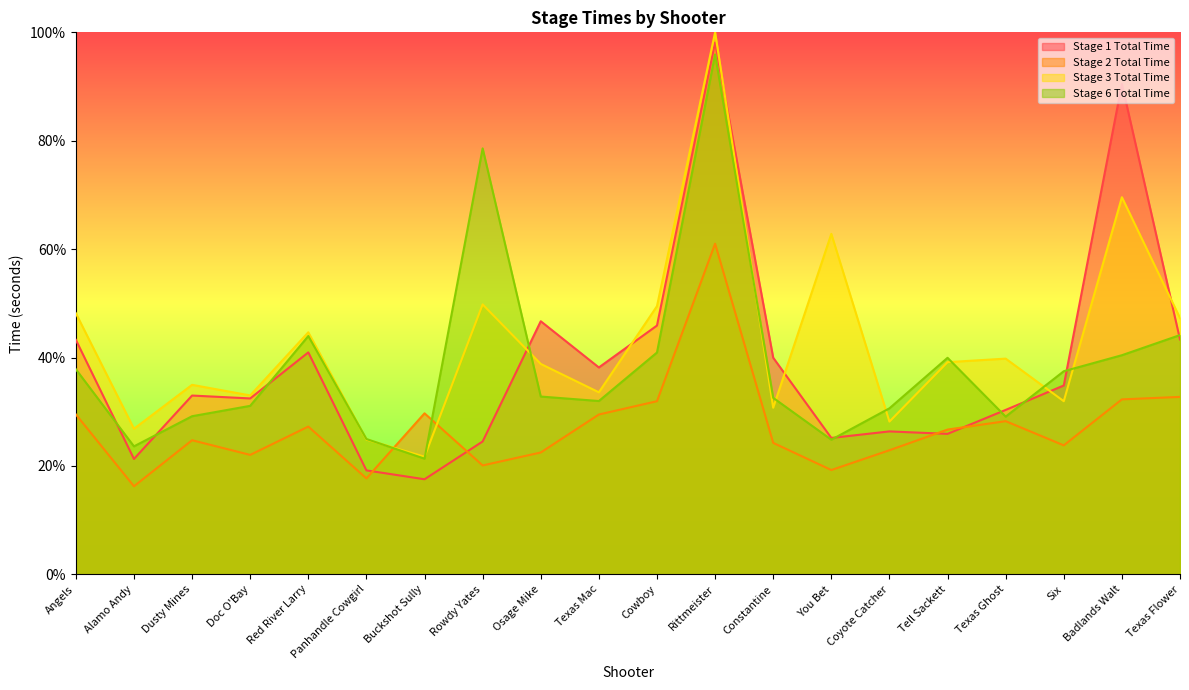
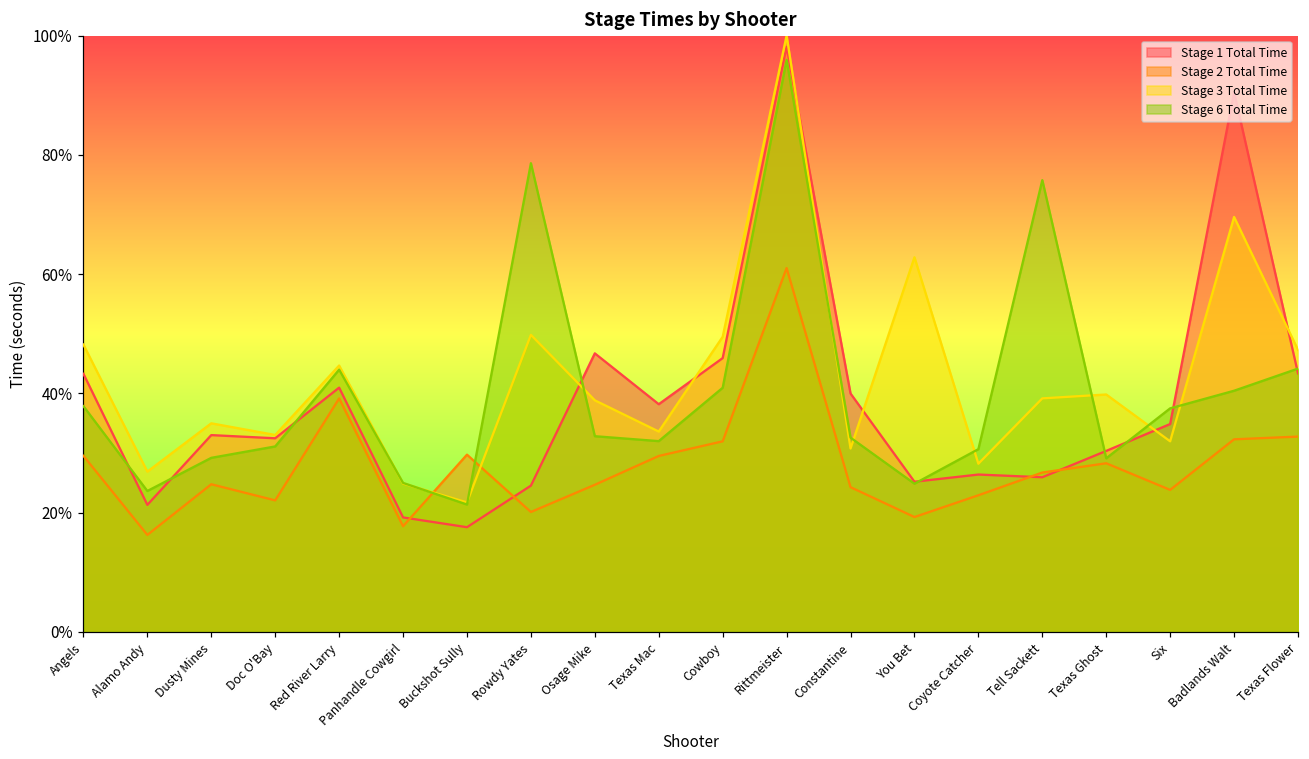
Stage 2 Total Time, Red River Larry: 27% -> 39%
Stage 2 Total Time, Osage Mike: 22% -> 25%
Stage 6 Total Time, Tell Sackett: 40% -> 76%
